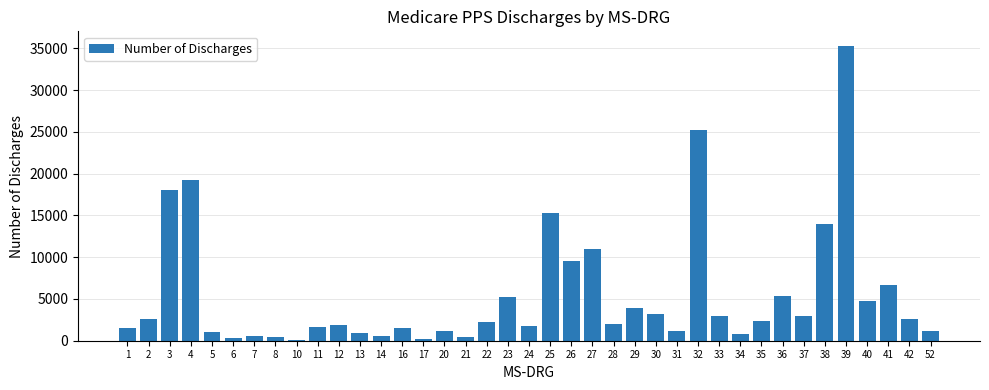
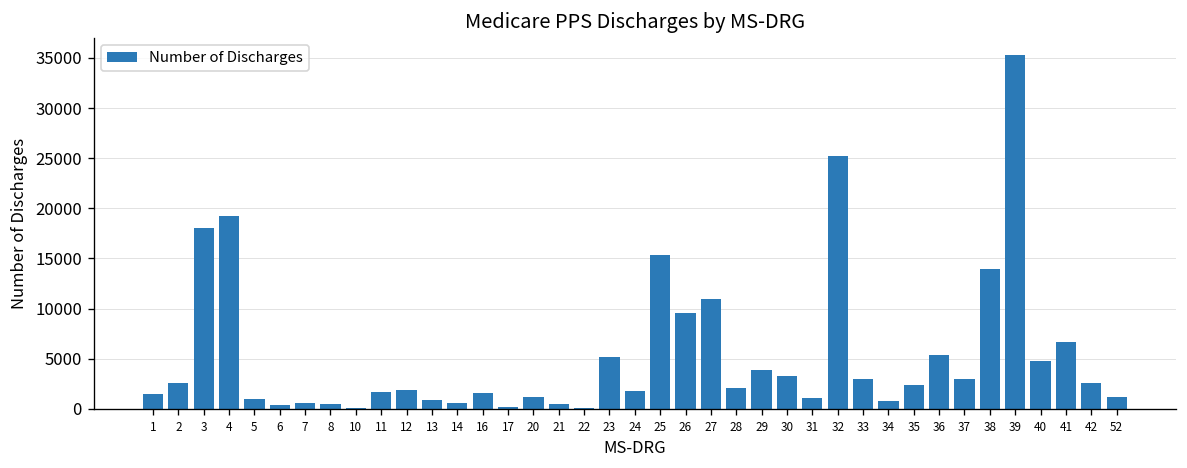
22: 2000 -> 0
